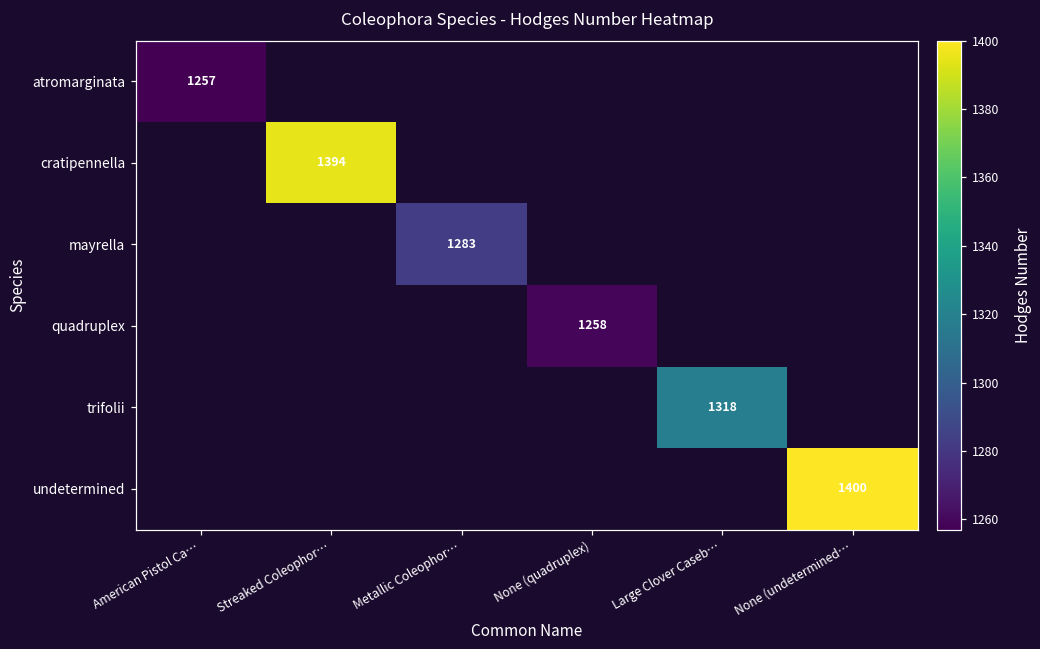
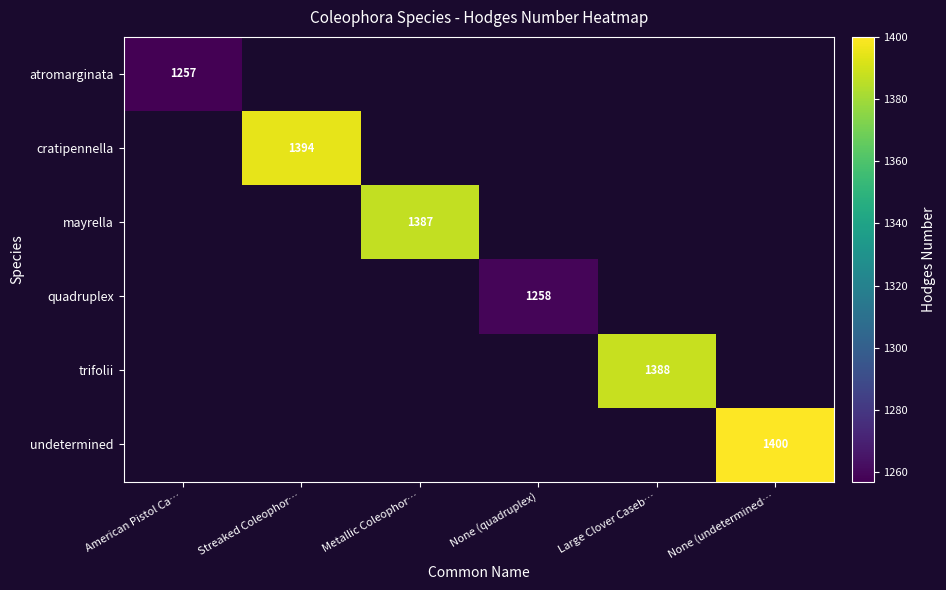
mayrella, Metallic Coleophor…: 1283 -> 1387
trifolii, Large Clover Caseb…: 1318 -> 1388
